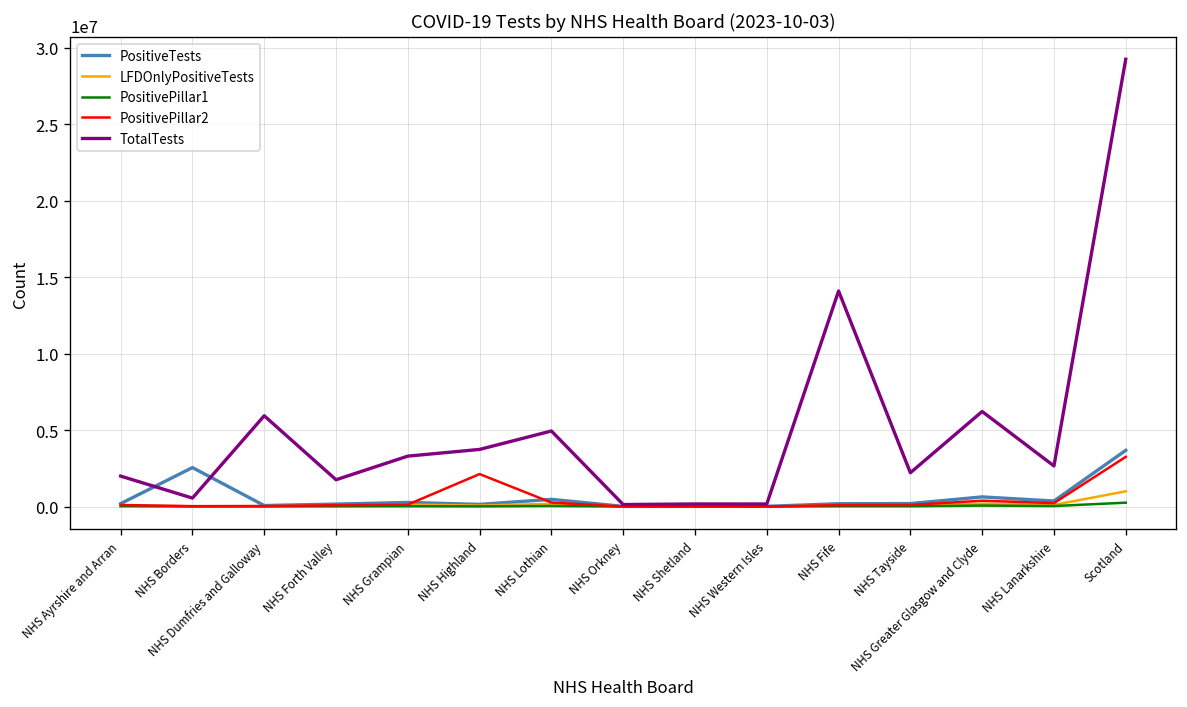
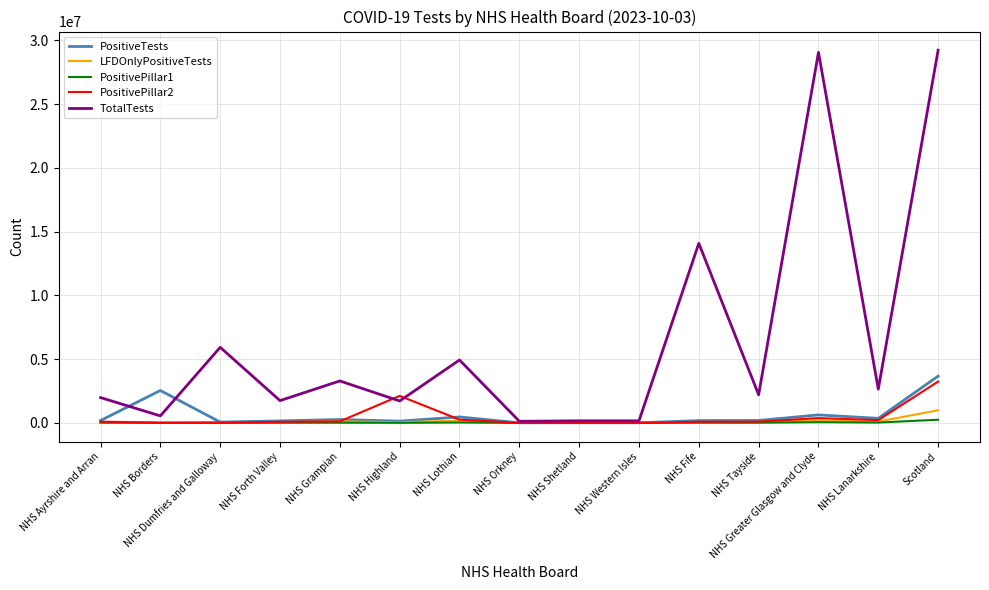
TotalTests, NHS Highland: 3700000 -> 1700000
TotalTests, NHS Greater Glasgow and Clyde: 6200000 -> 29100000
